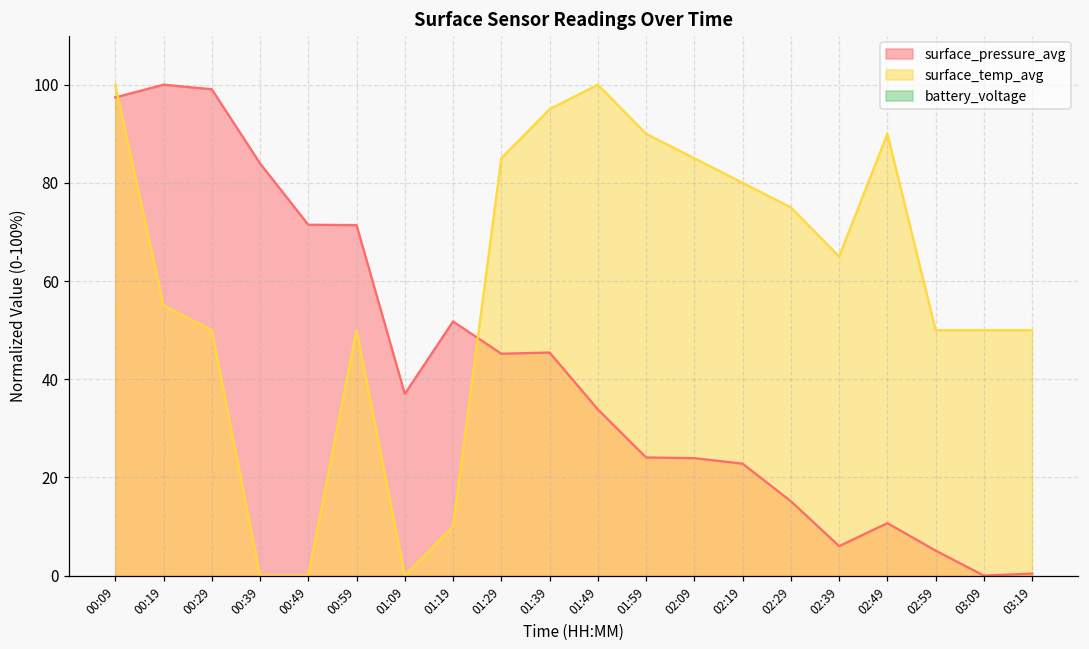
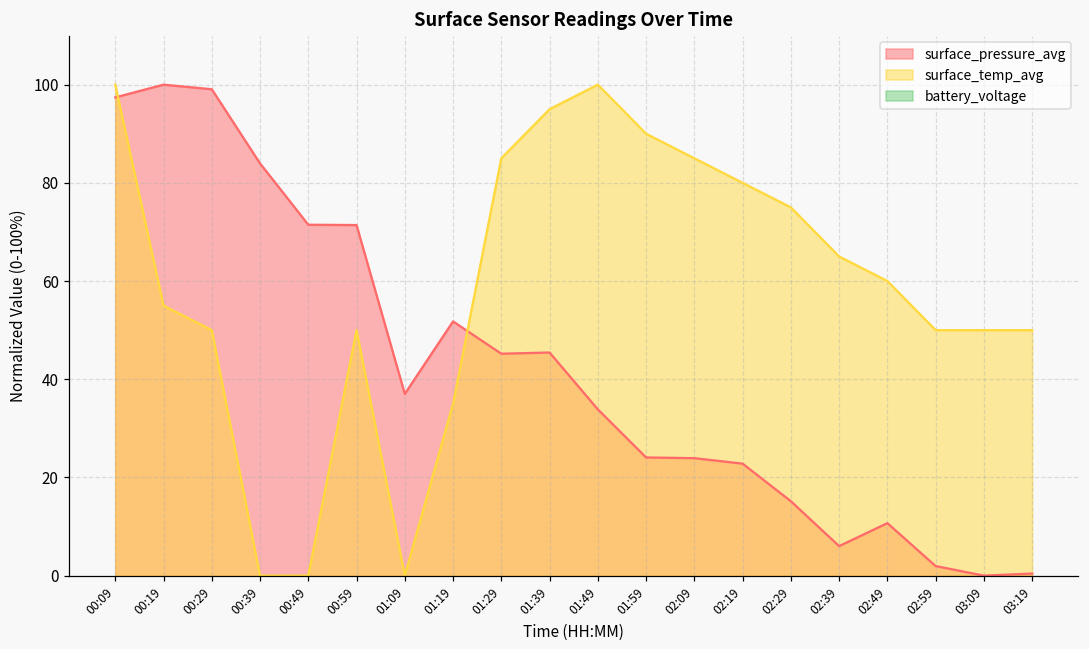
surface_temp_avg, 01:19: 10 -> 35
surface_temp_avg, 02:49: 90 -> 60
surface_pressure_avg, 02:59: 5 -> 2
